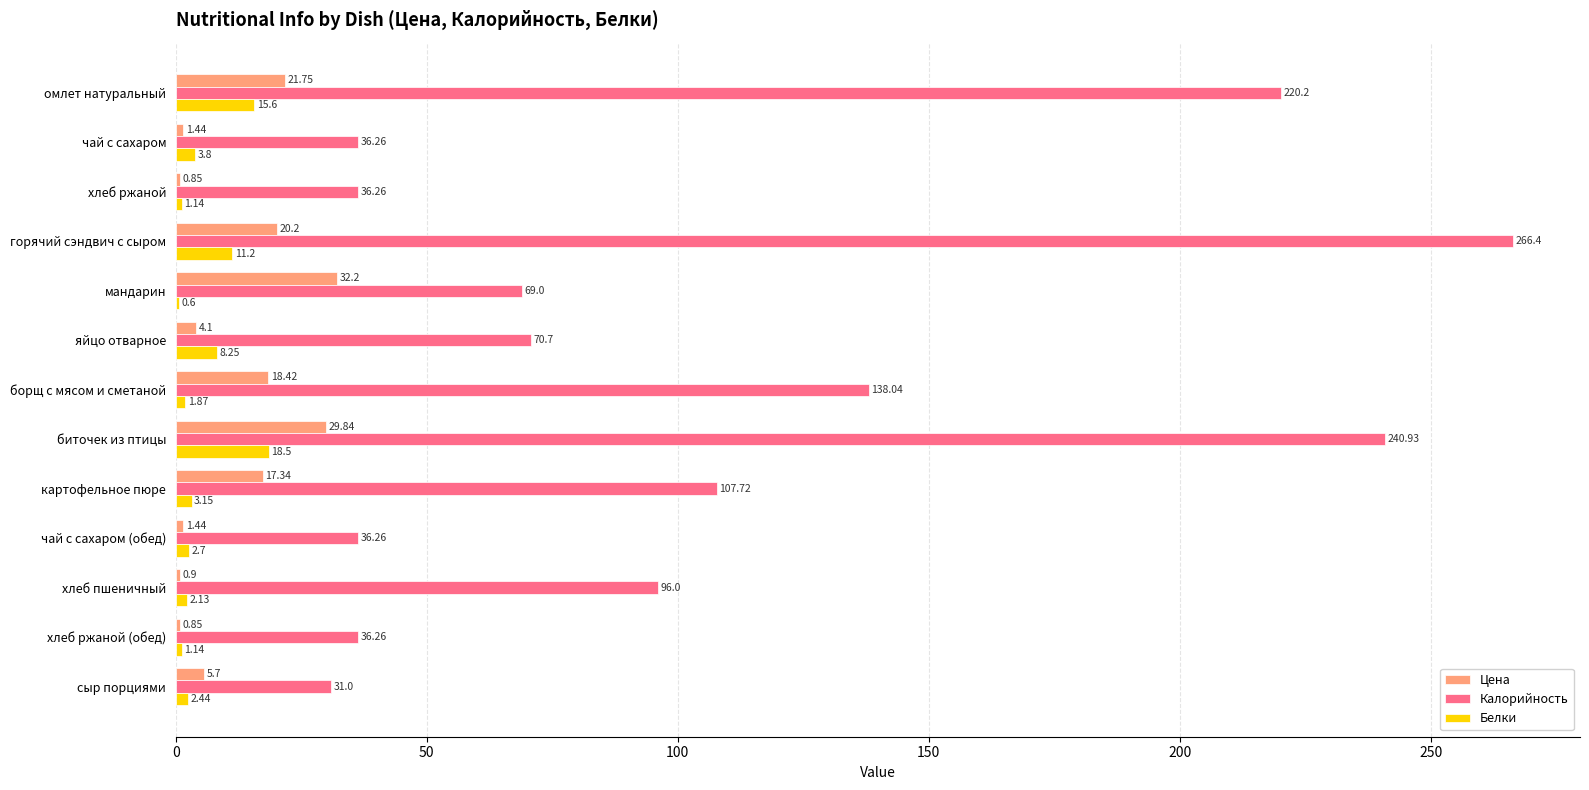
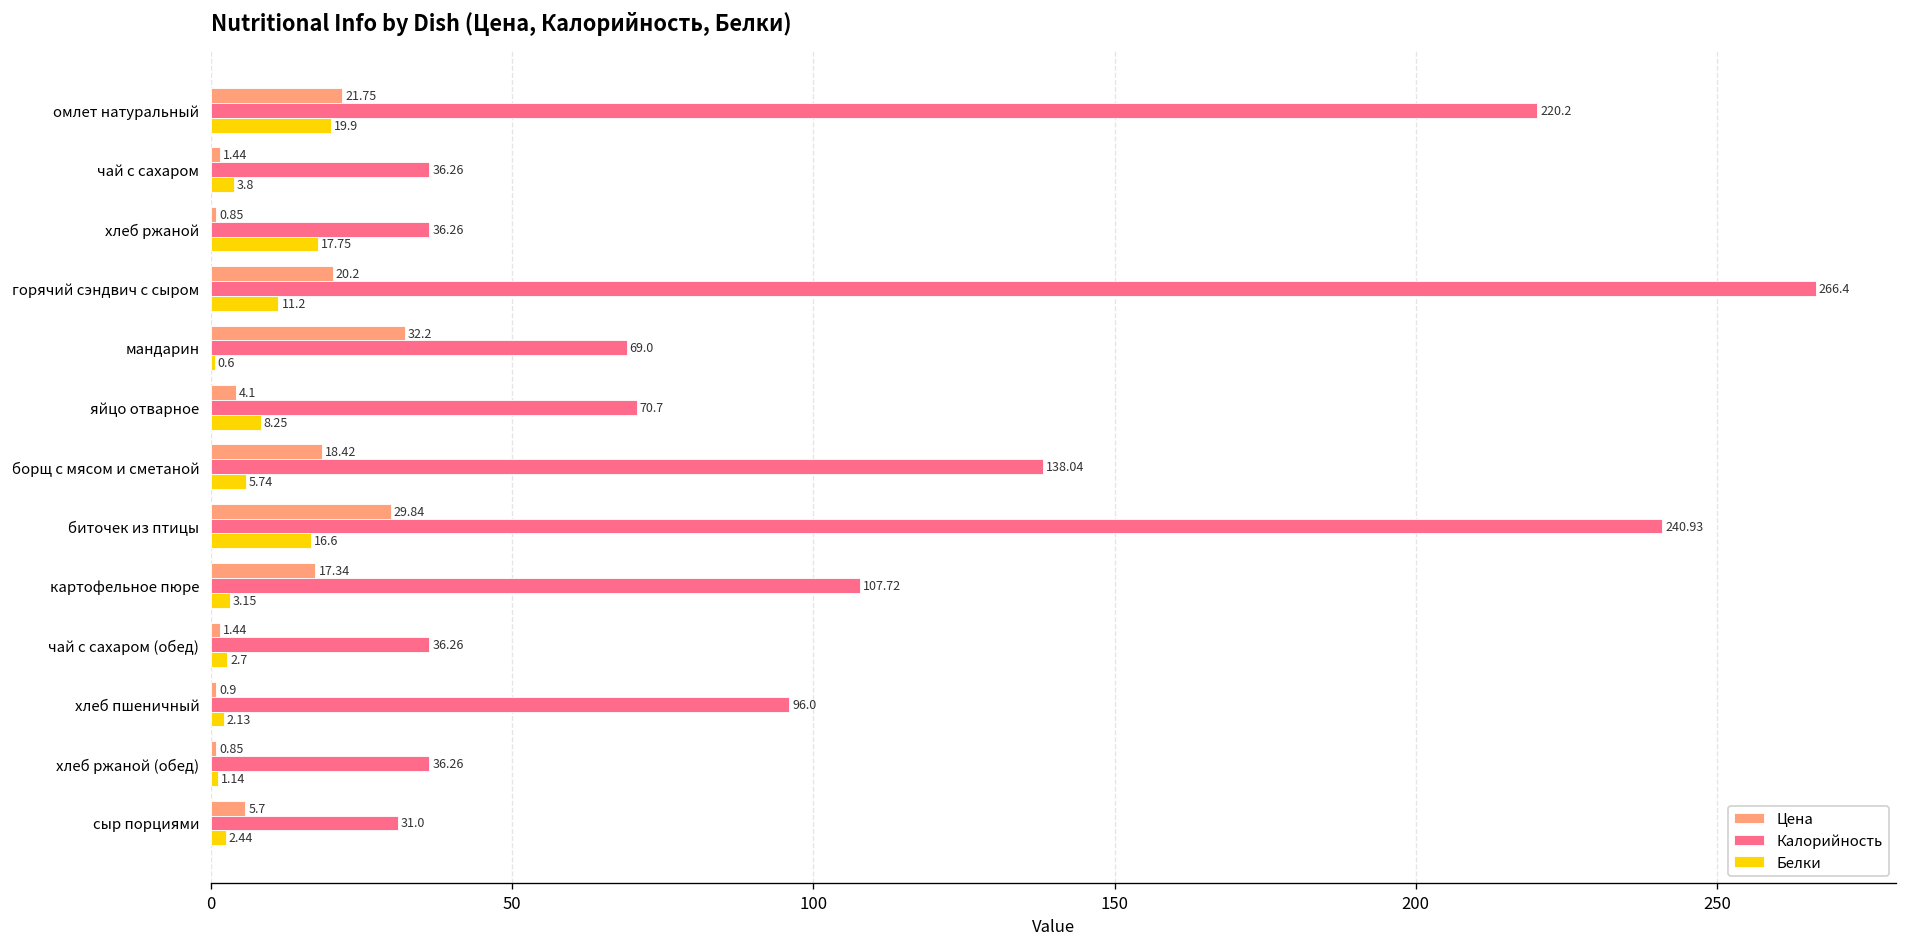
Белки, омлет натуральный: 15.6 -> 19.9
Белки, хлеб ржаной: 1.14 -> 17.75
Белки, борщ с мясом и сметаной: 1.87 -> 5.74
Белки, биточек из птицы: 18.5 -> 16.6
